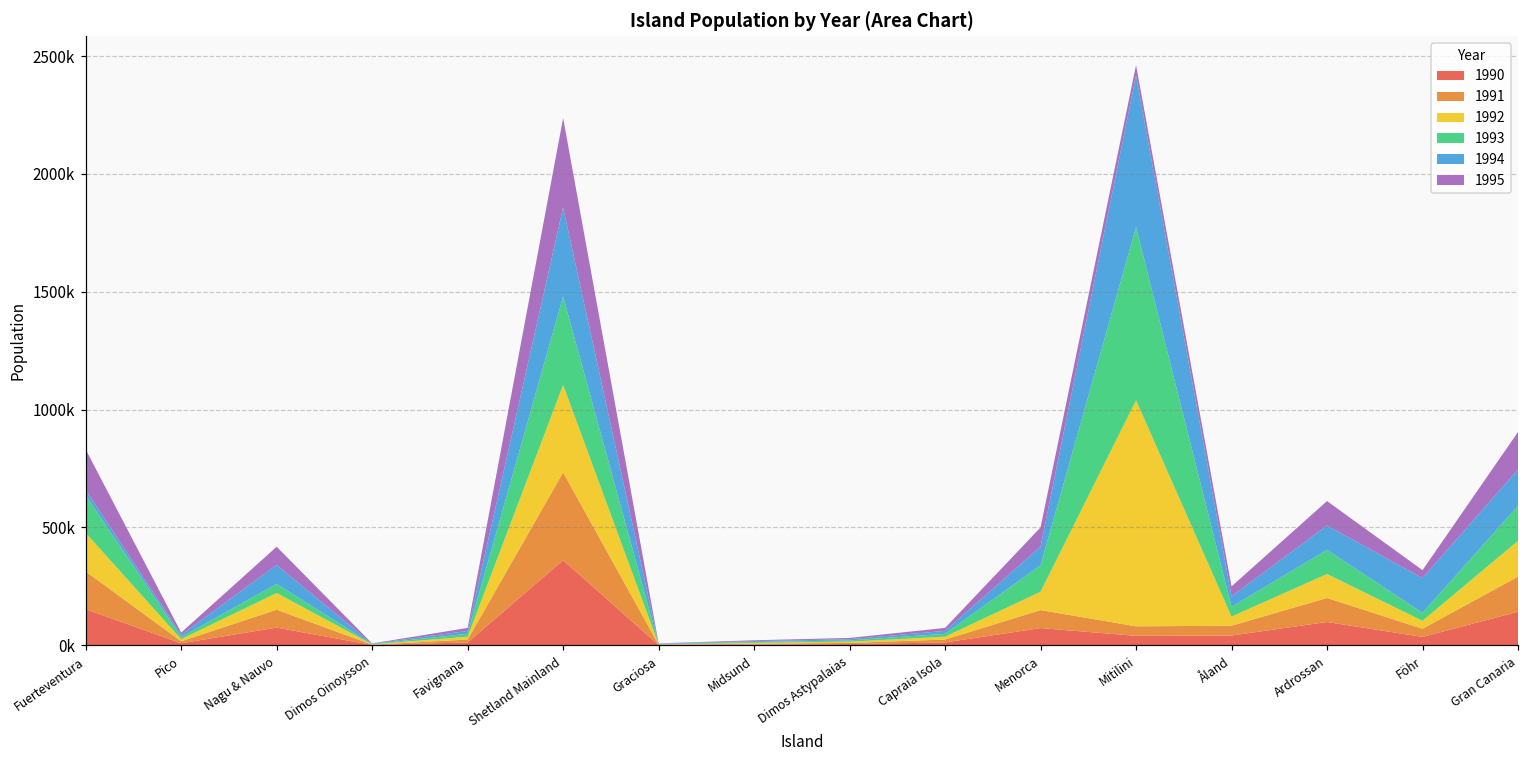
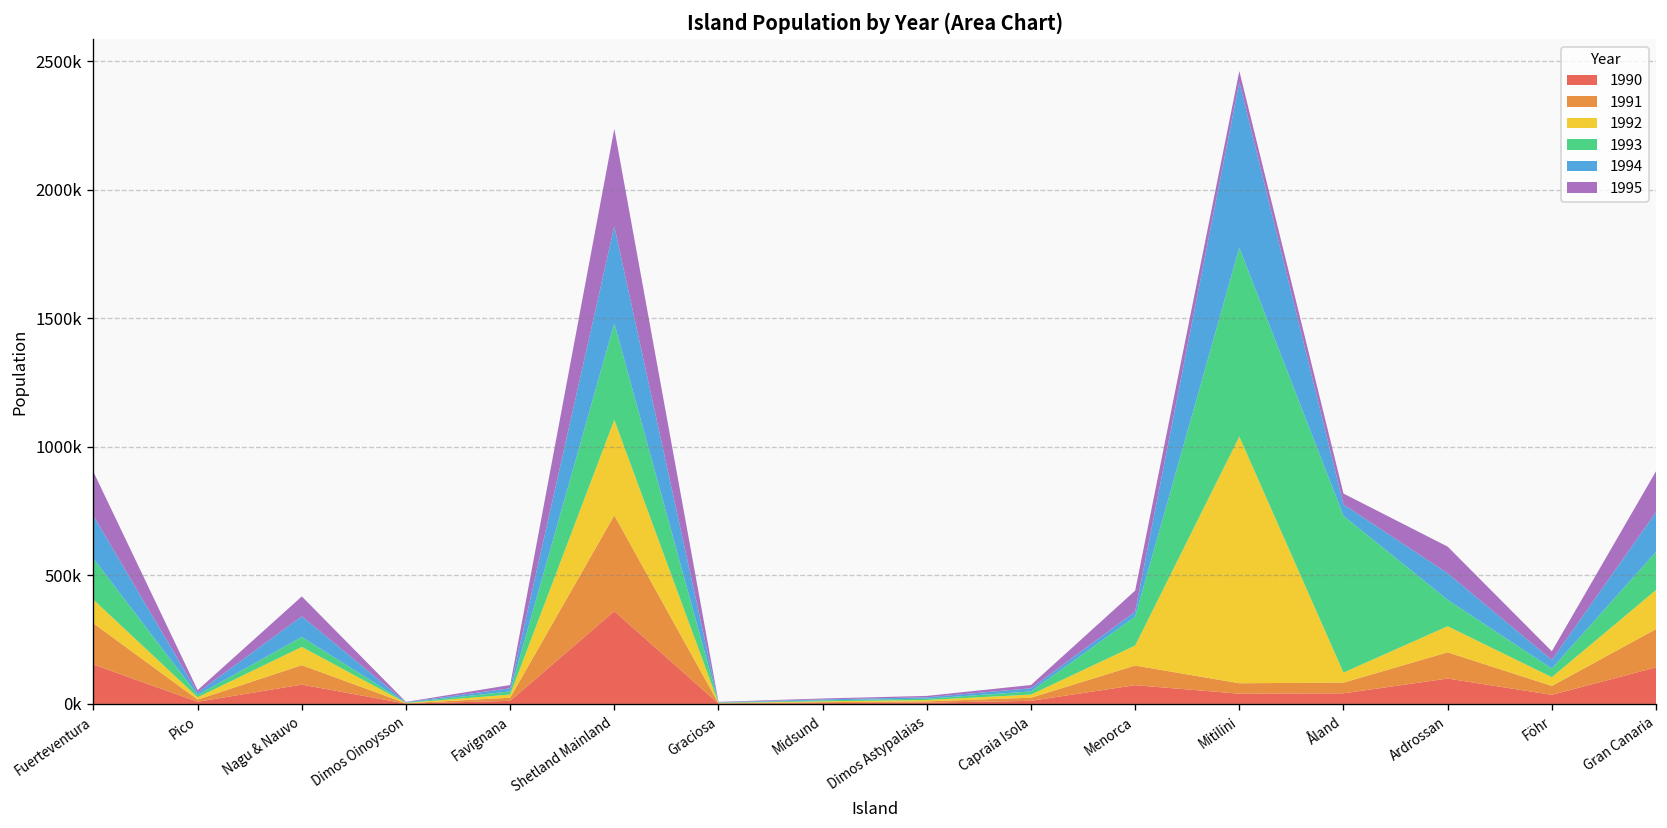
1992, Fuerteventura: 160000 -> 90000
1994, Fuerteventura: 20000 -> 170000
1994, Menorca: 80000 -> 20000
1993, Åland: 40000 -> 610000
1994, Föhr: 150000 -> 30000
